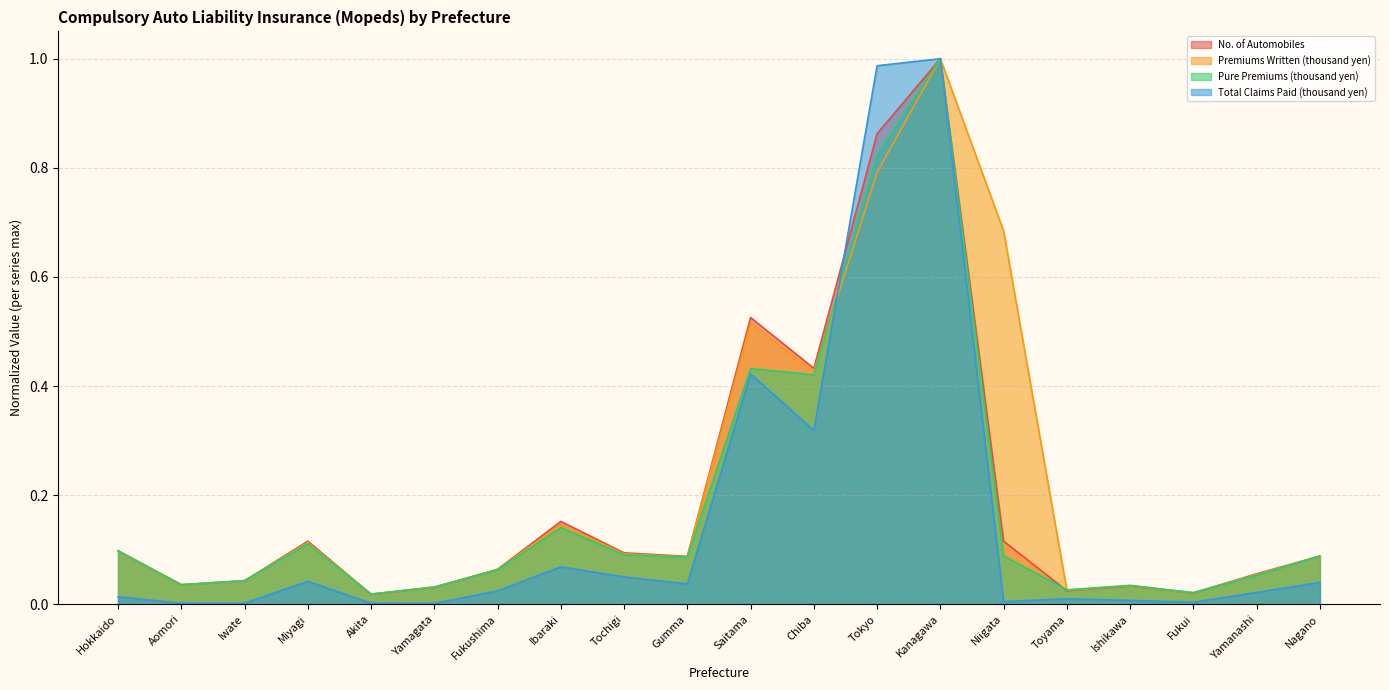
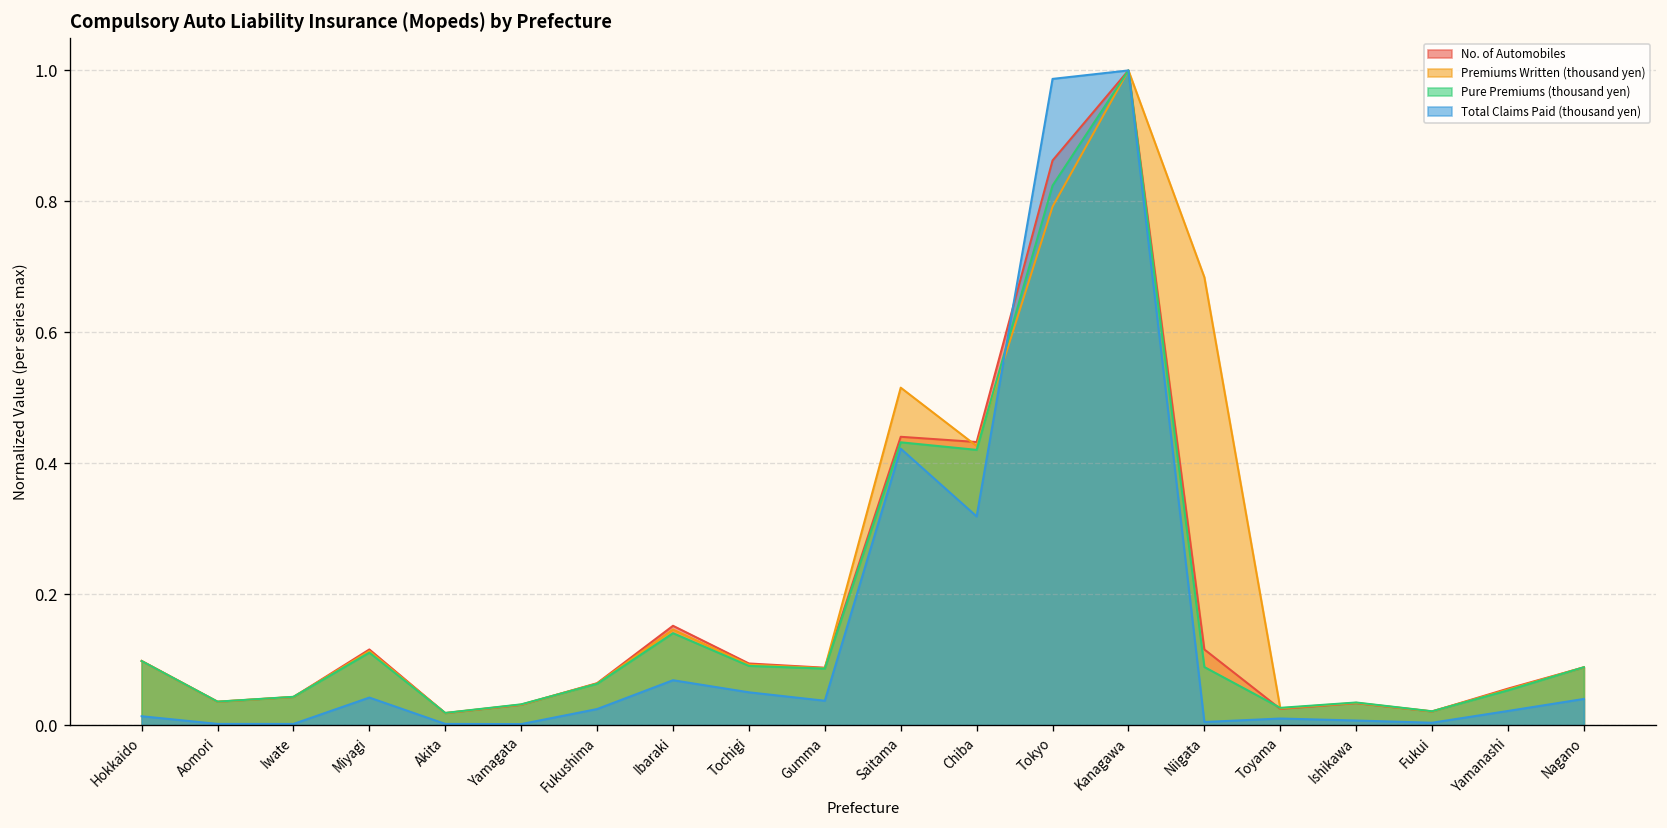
No. of Automobiles, Saitama: 0.53 -> 0.44
